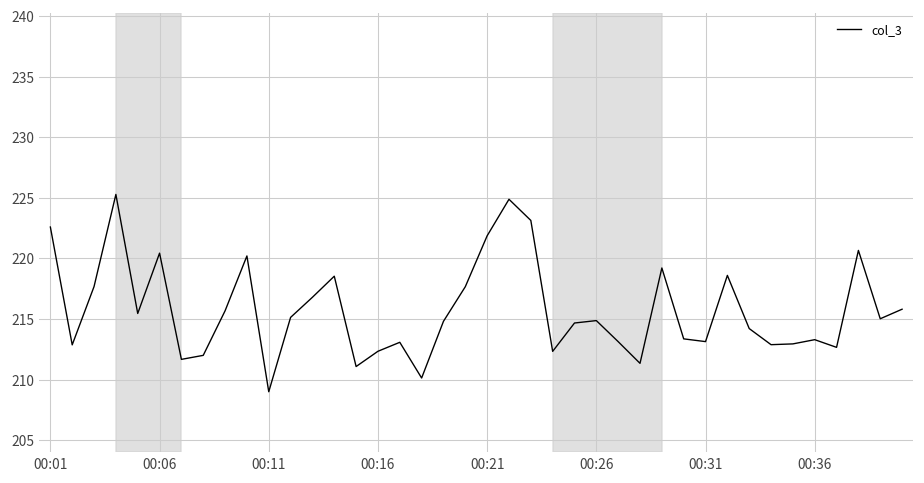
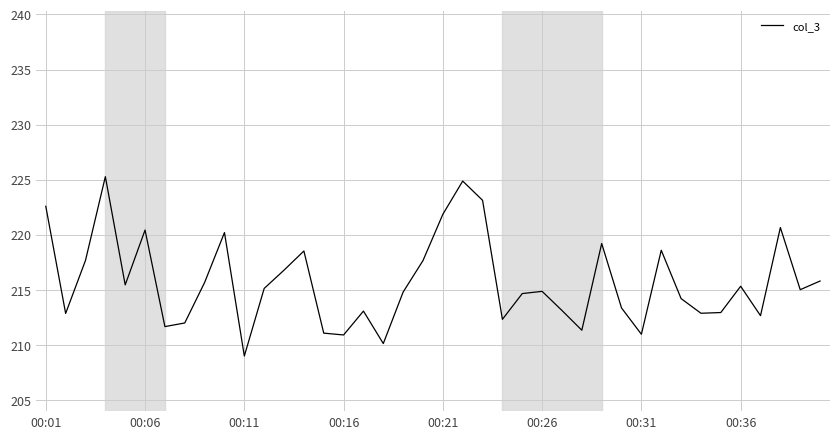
00:16: 212.3 -> 210.9
00:31: 213.1 -> 211.0
00:36: 213.3 -> 215.3
